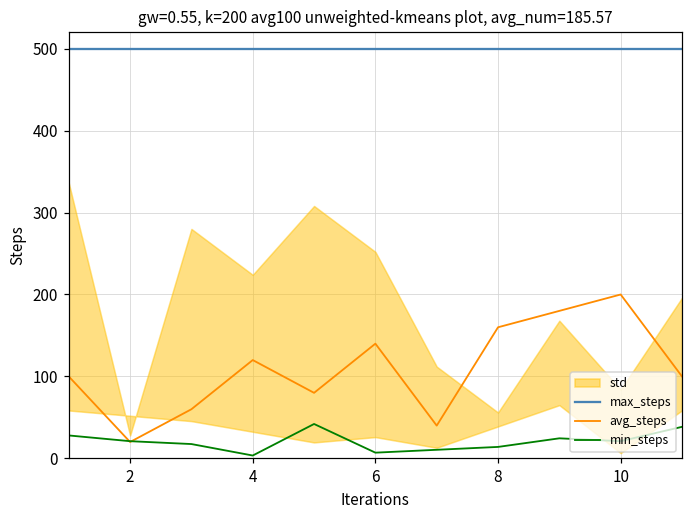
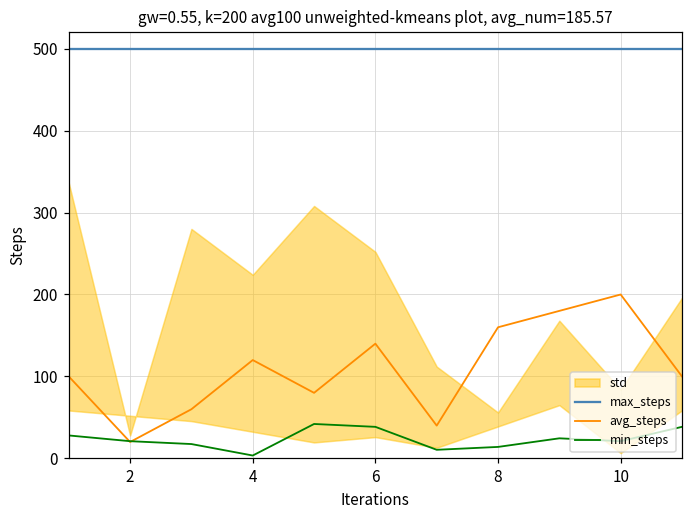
min_steps, 6: 10 -> 40
